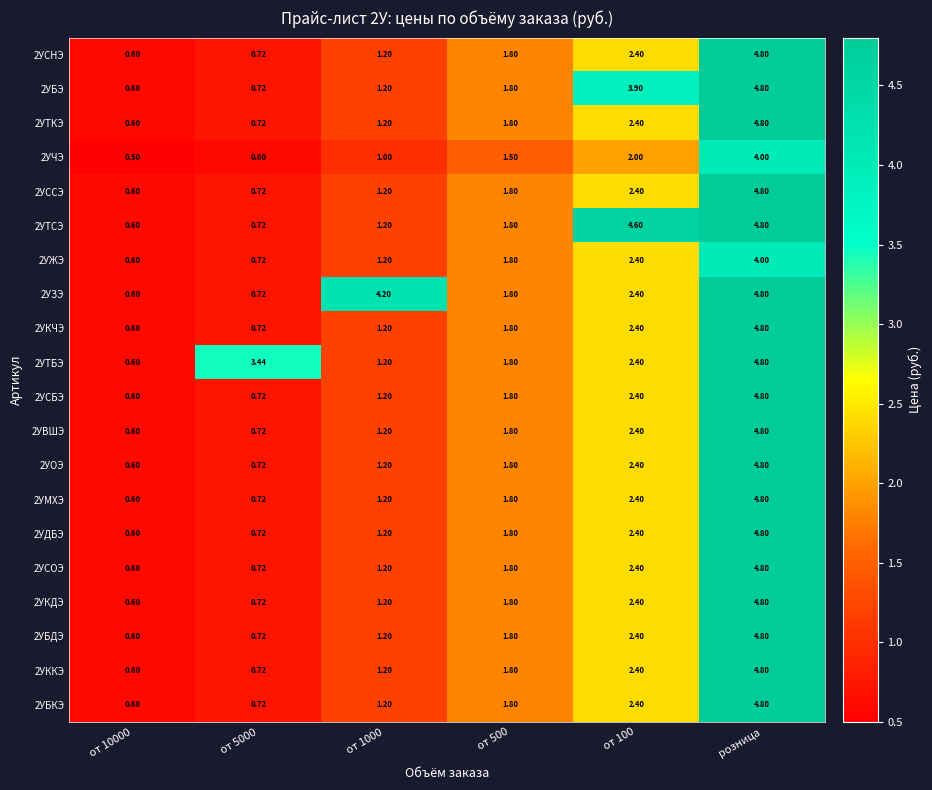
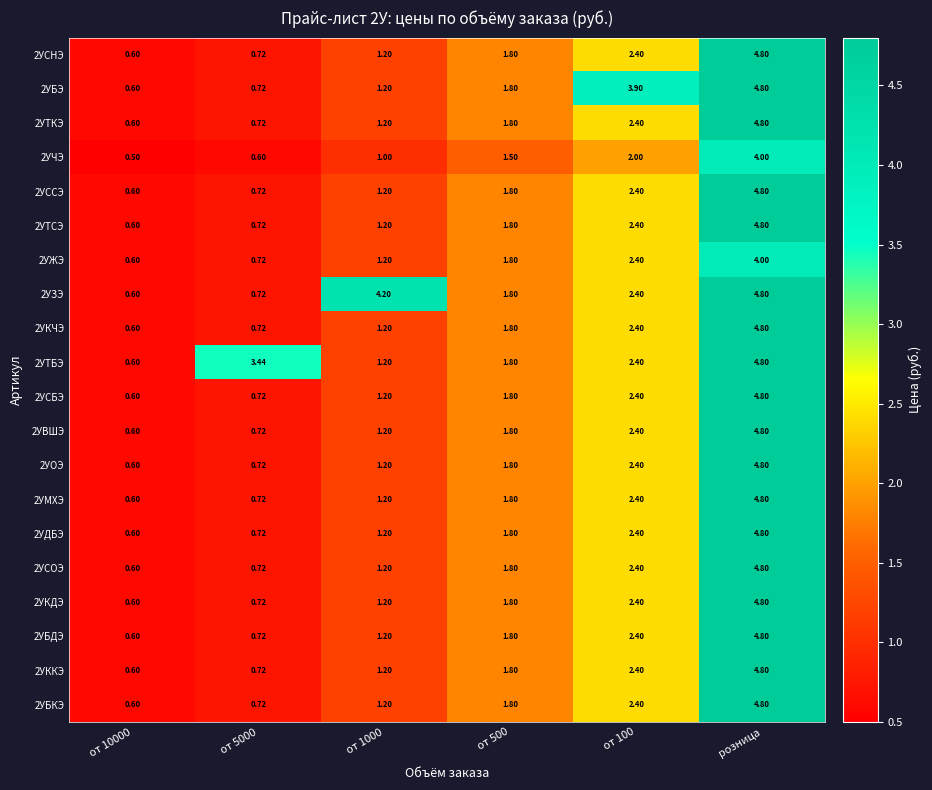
2УТСЭ, от 100: 4.60 -> 2.40
